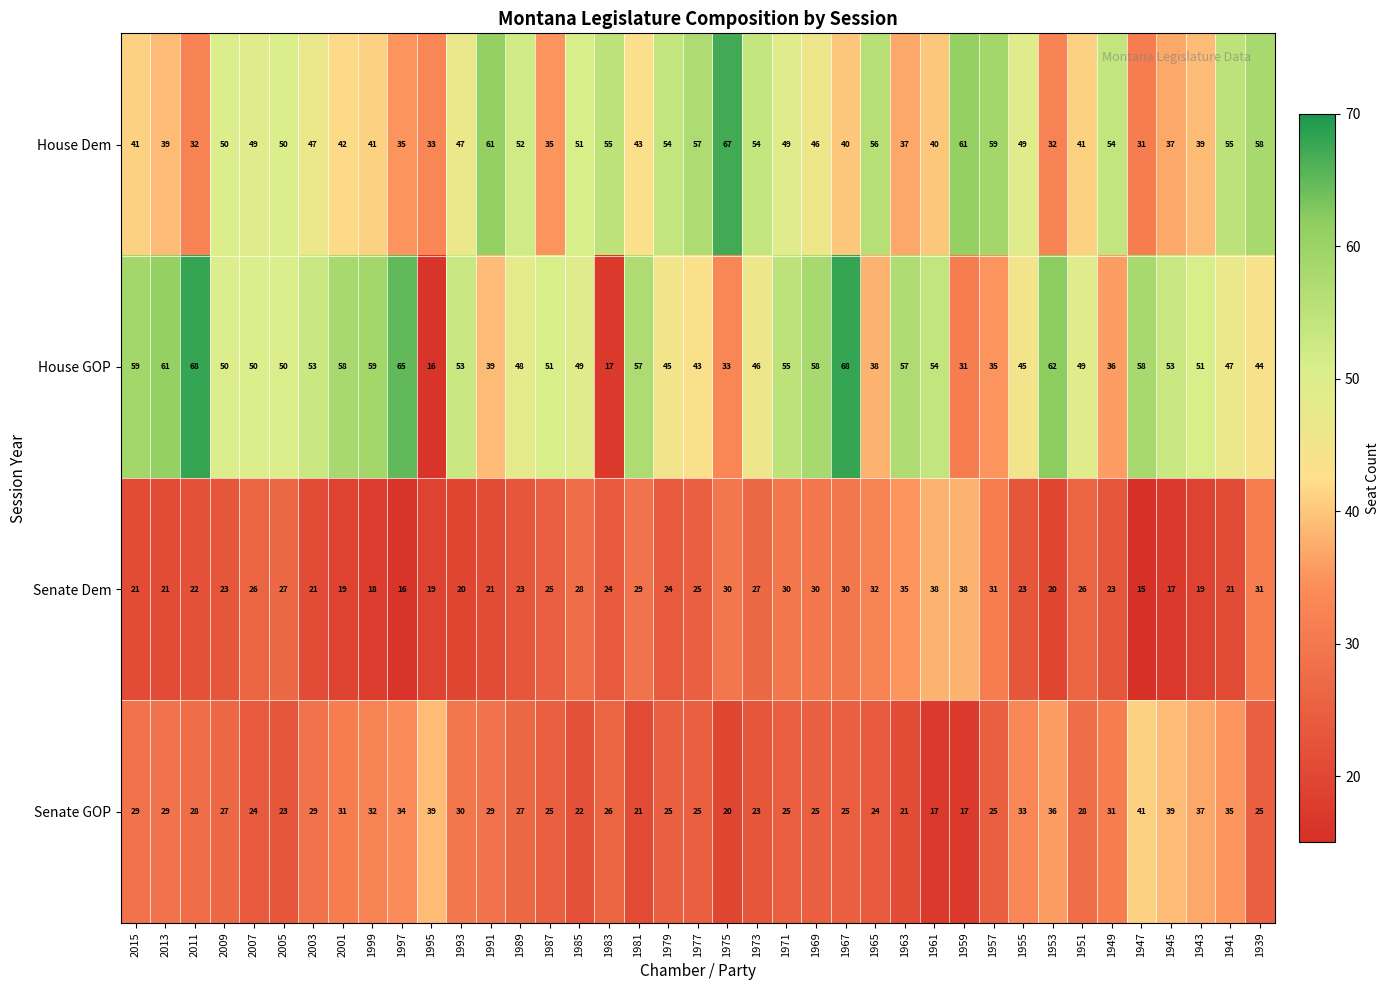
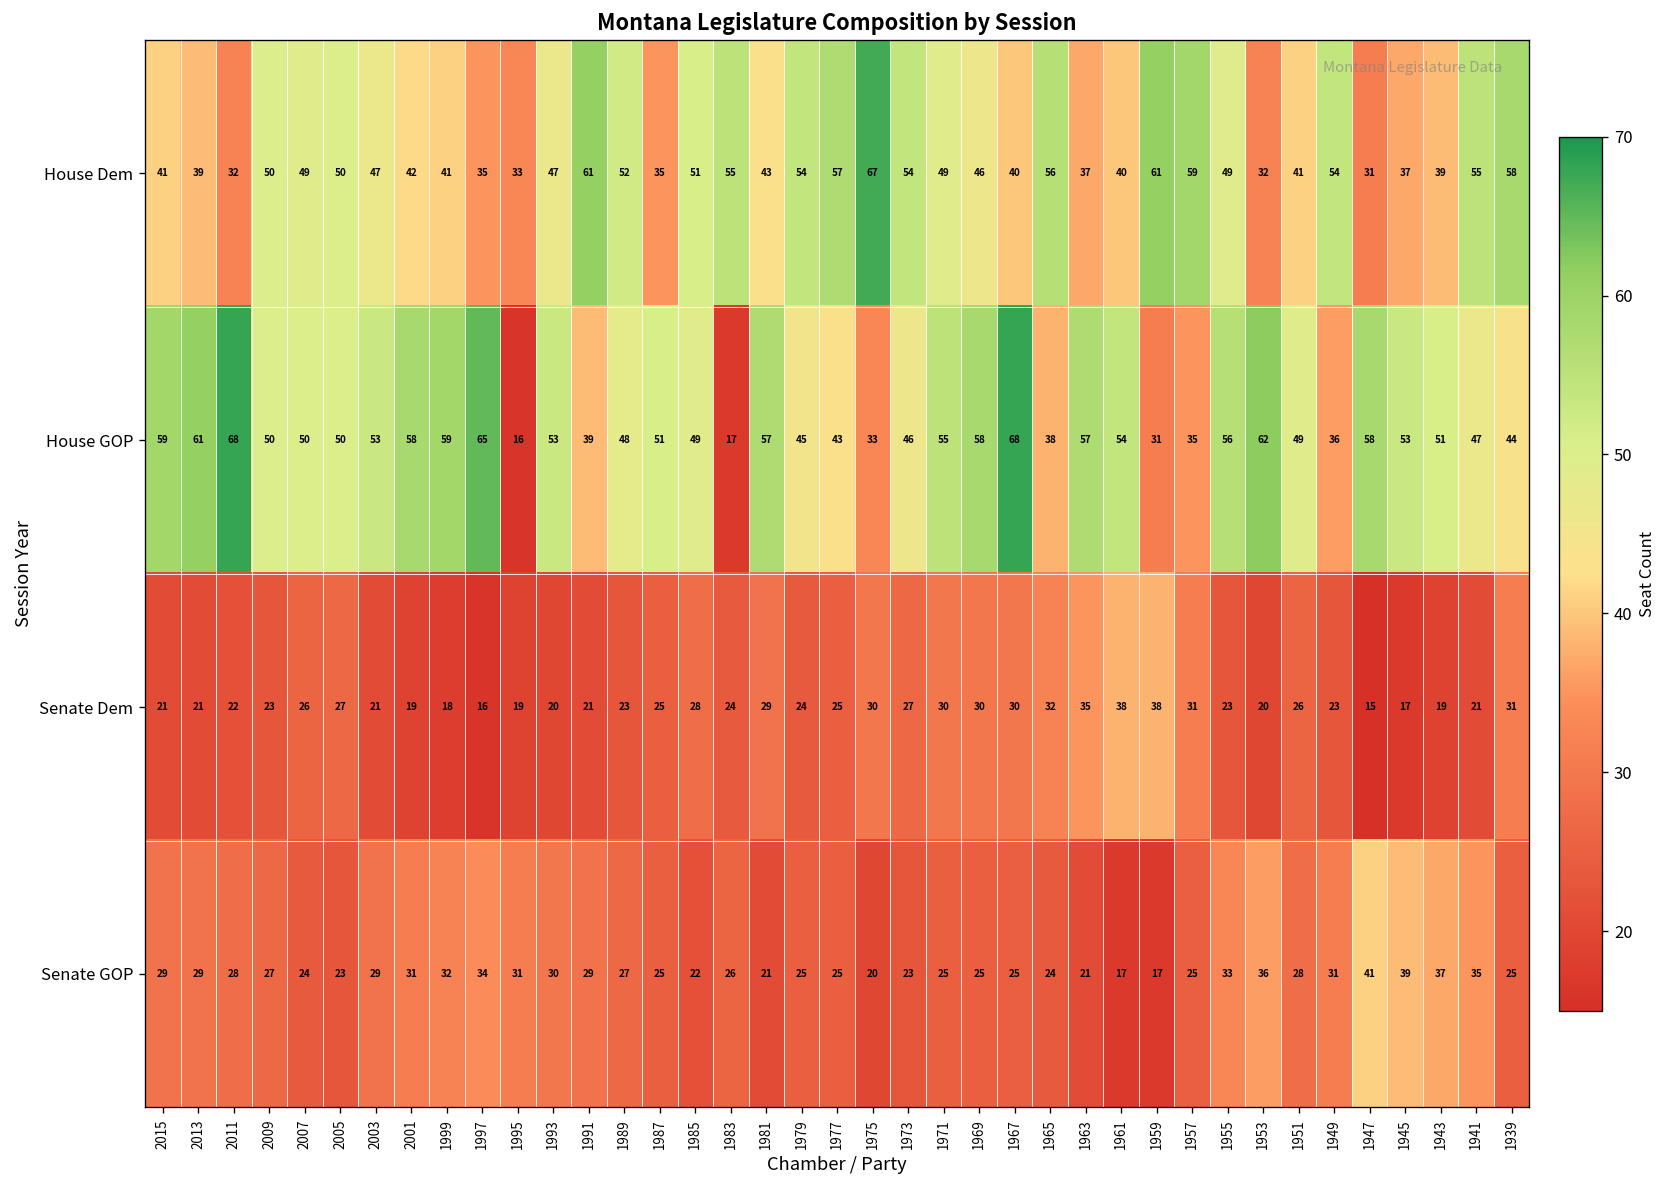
House GOP, 1955: 45 -> 56
Senate GOP, 1995: 39 -> 31
